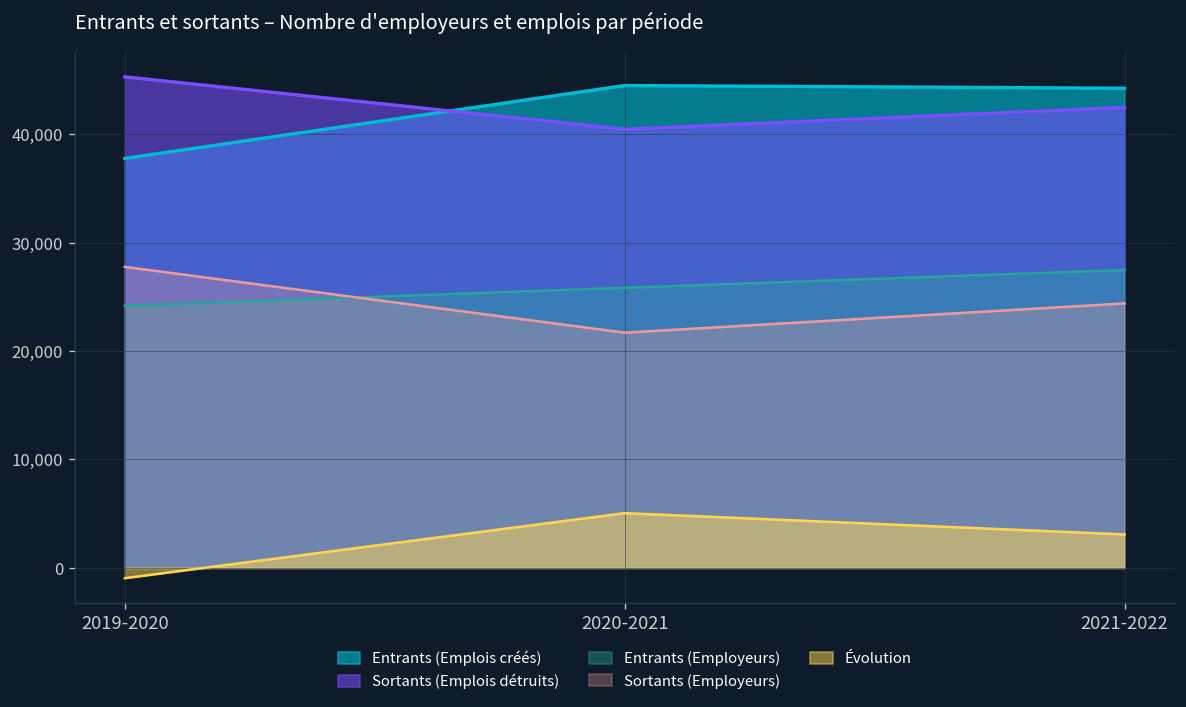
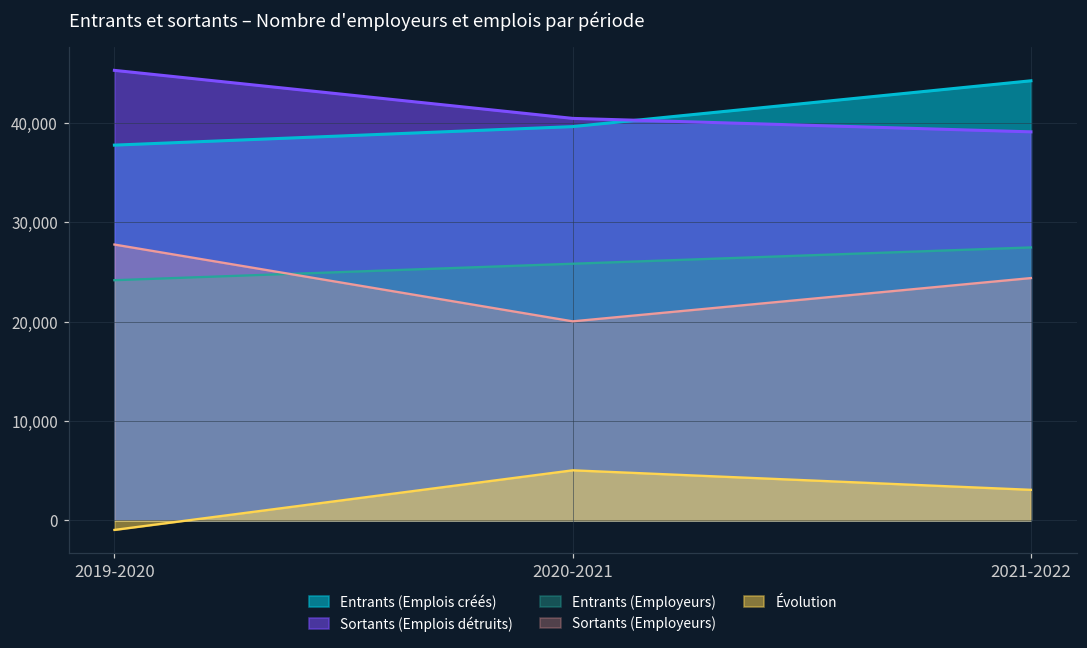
Entrants (Emplois créés), 2020-2021: 44,000 -> 40,000
Sortants (Employeurs), 2020-2021: 22,000 -> 20,000
Sortants (Emplois détruits), 2021-2022: 42,000 -> 39,000
